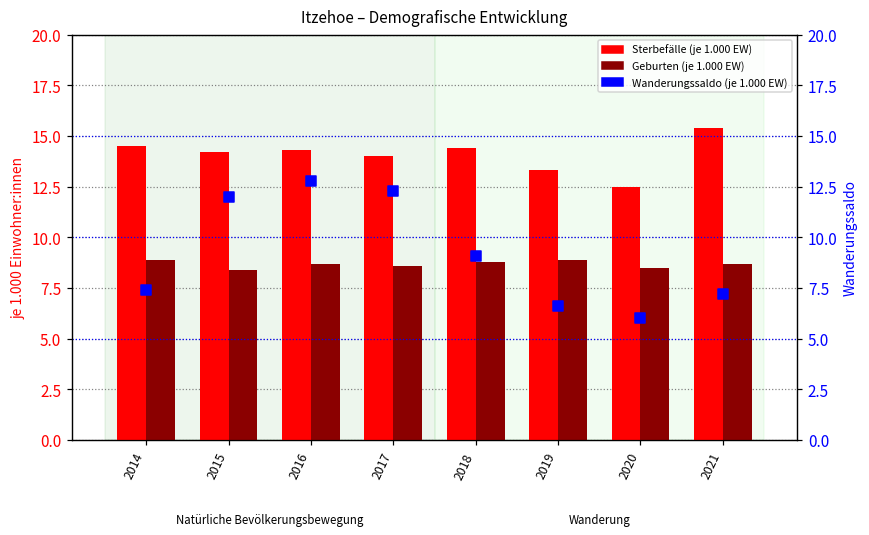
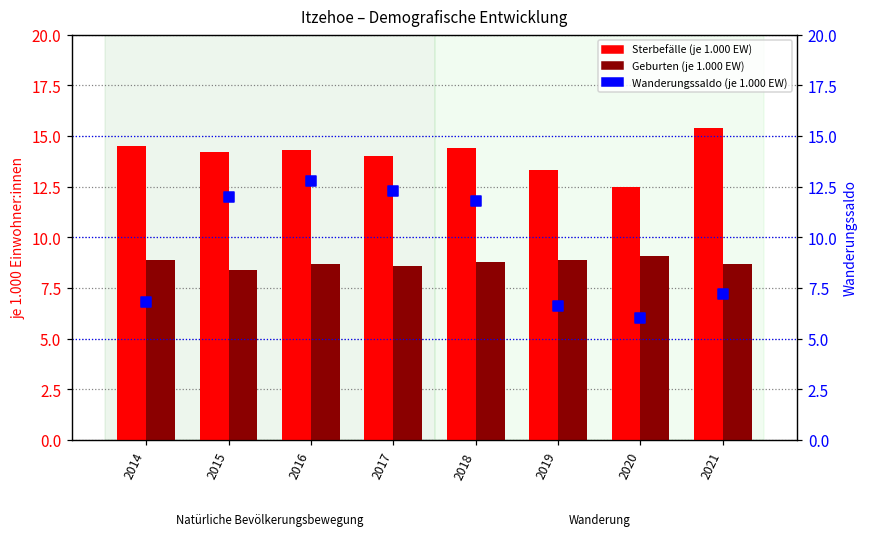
Geburten (je 1.000 EW), 2020: 8.5 -> 9.1
Wanderungssaldo (je 1.000 EW), 2014: 7.4 -> 6.8
Wanderungssaldo (je 1.000 EW), 2018: 9.1 -> 11.8
